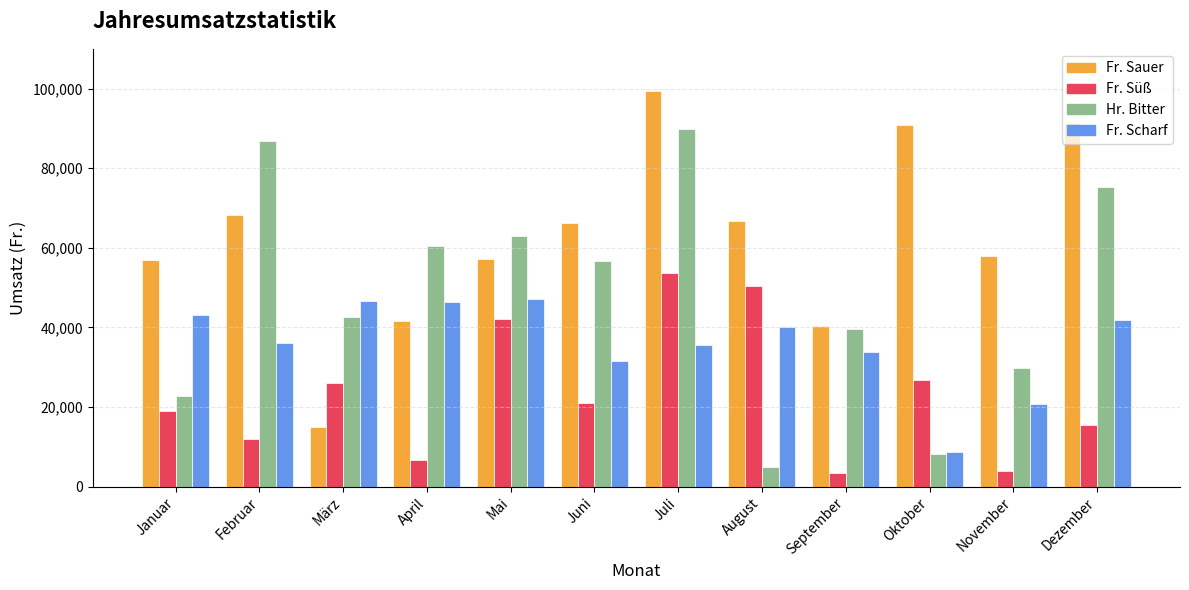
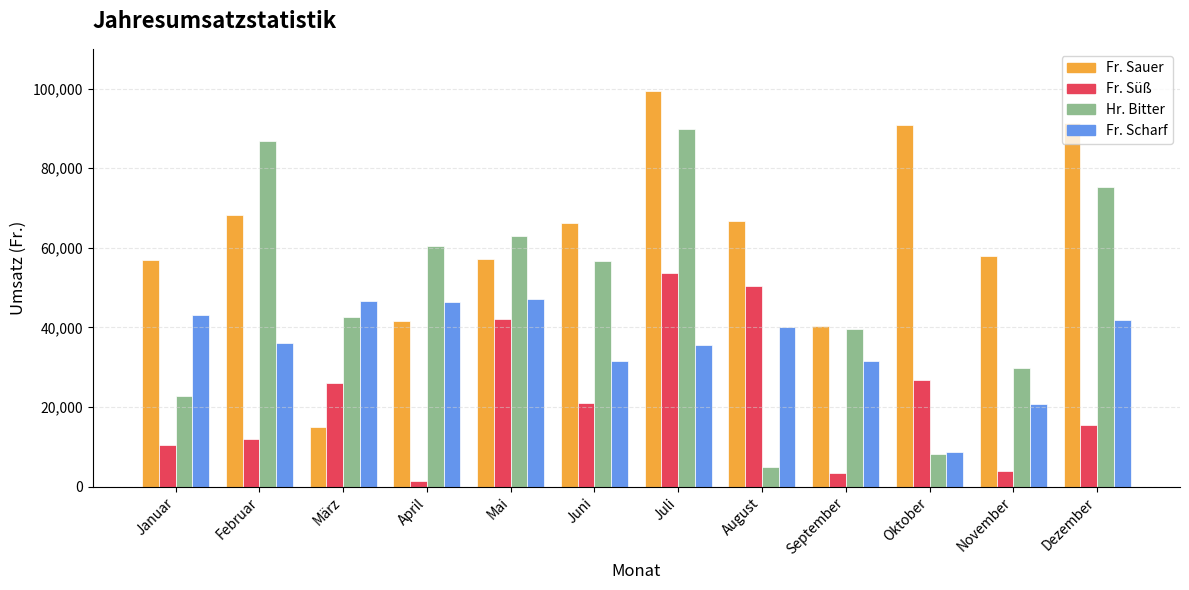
Fr. Süß, Januar: 19,000 -> 10,000
Fr. Süß, April: 7,000 -> 1,000
Fr. Scharf, September: 34,000 -> 32,000
